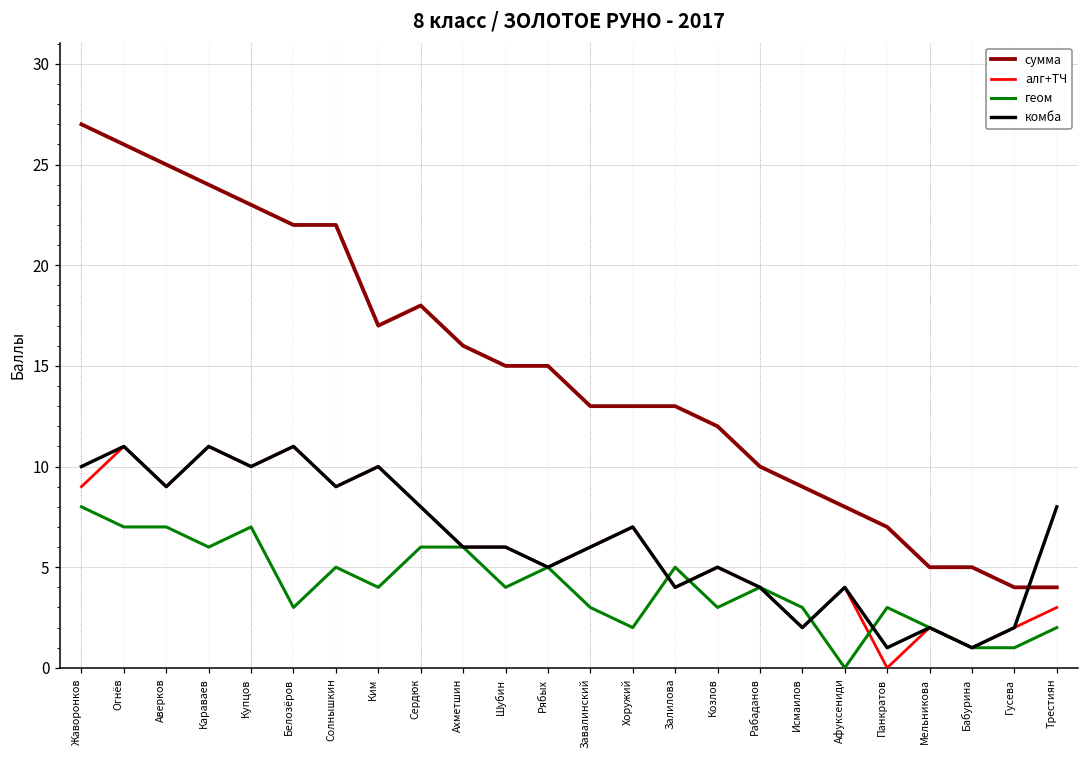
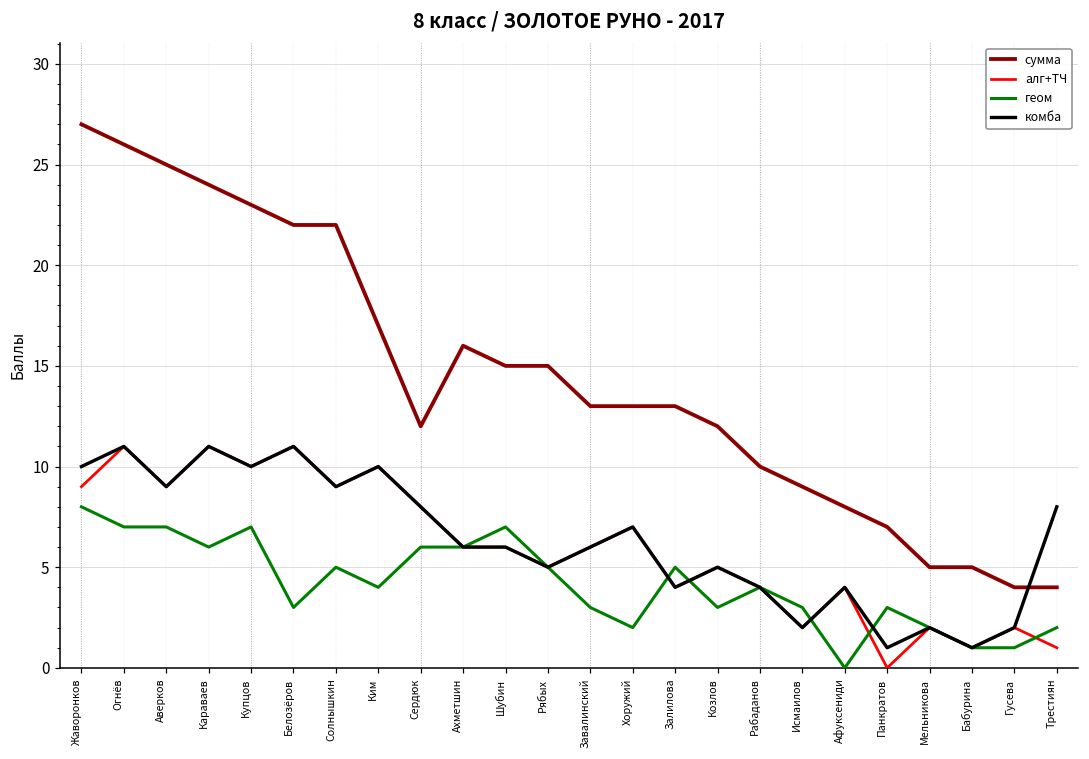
сумма, Сердюк: 18 -> 12
геом, Шубин: 4 -> 7
алг+ТЧ, Трестиян: 3 -> 1
